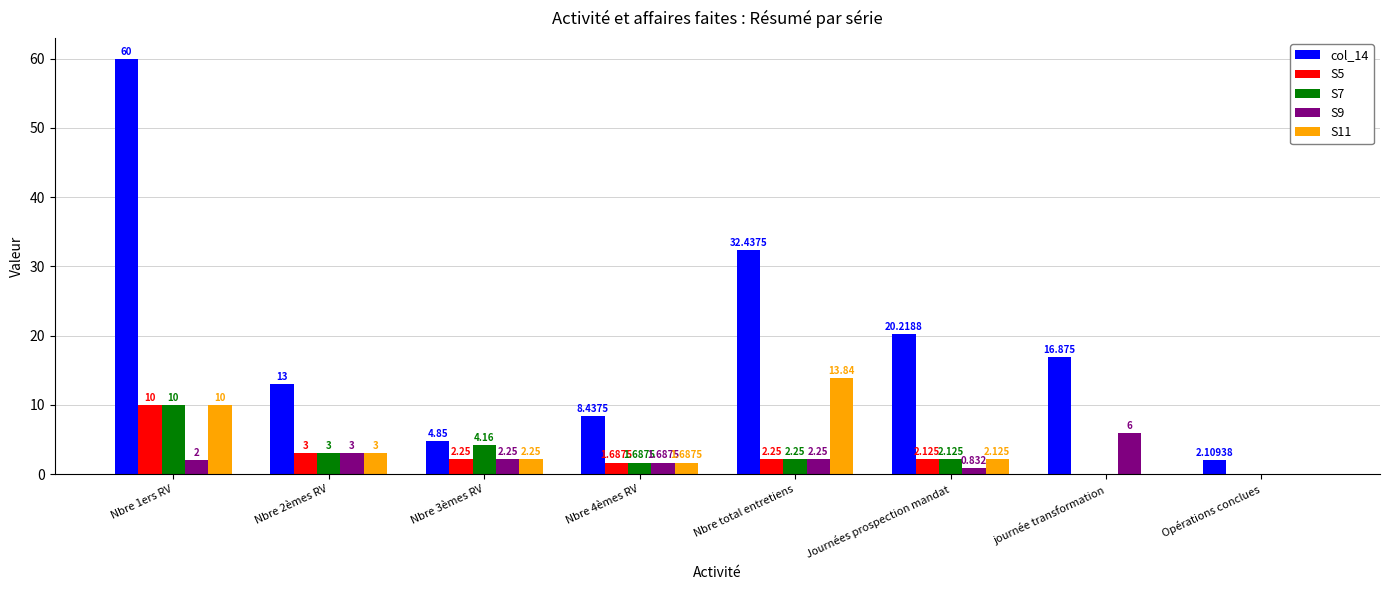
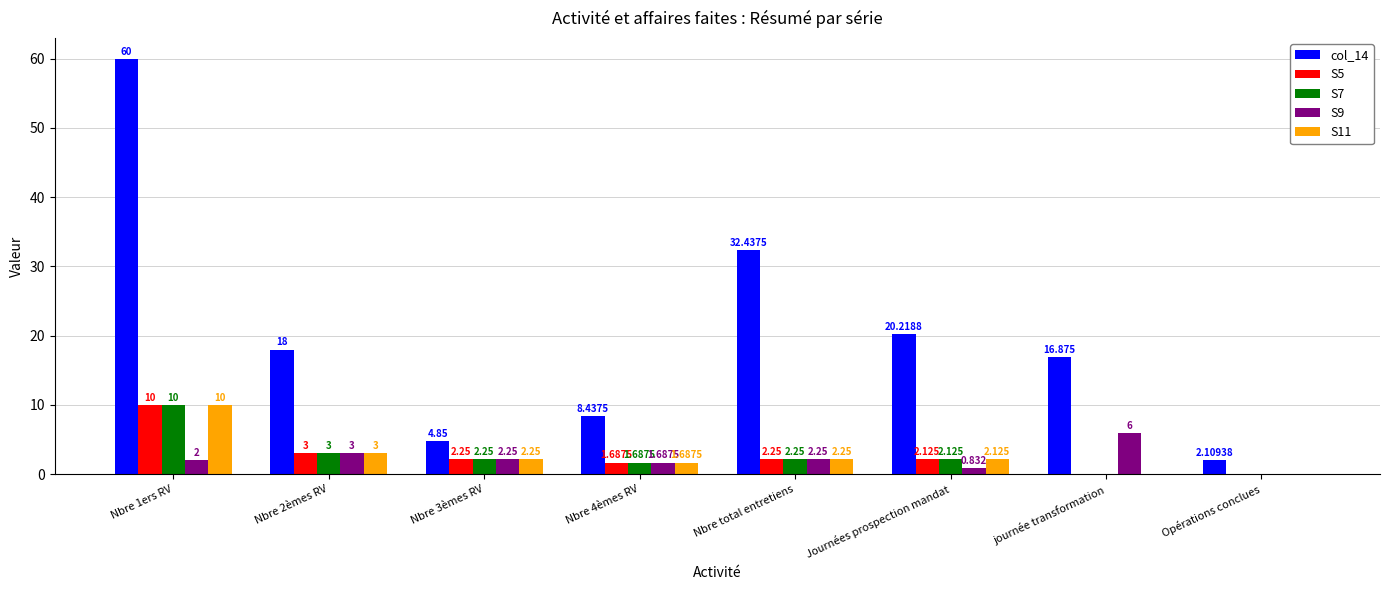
col_14, Nbre 2èmes RV: 13 -> 18
S7, Nbre 3èmes RV: 4.16 -> 2.25
S11, Nbre total entretiens: 13.84 -> 2.25
